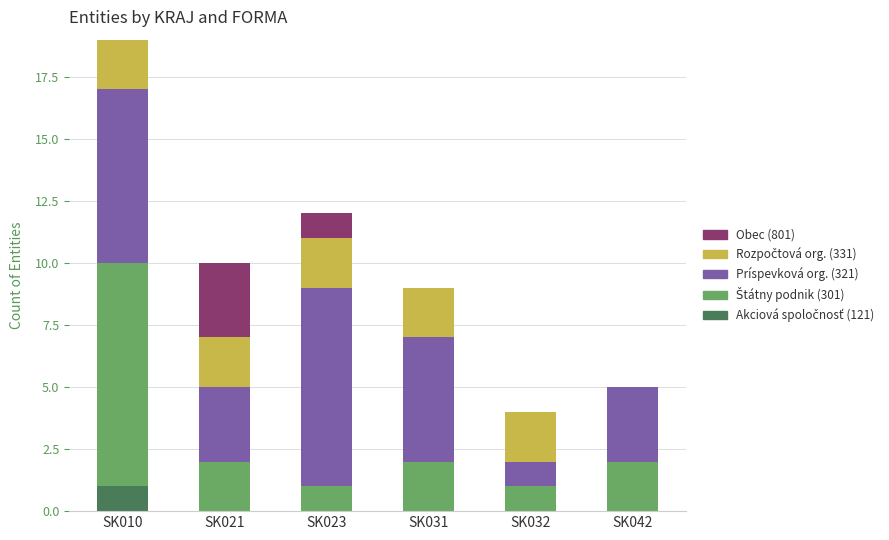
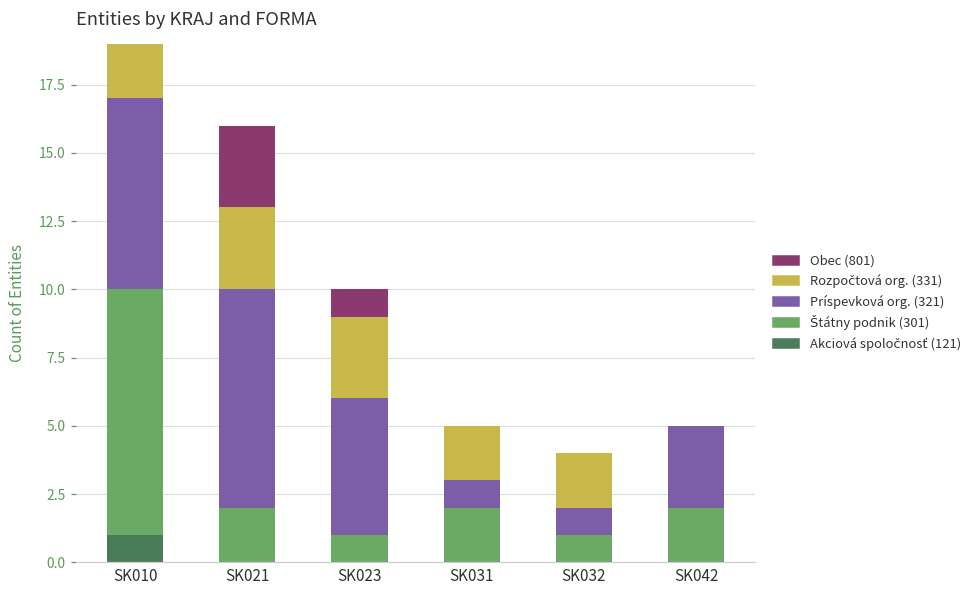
Príspevková org. (321), SK021: 3 -> 8
Rozpočtová org. (331), SK021: 2 -> 3
Príspevková org. (321), SK023: 8 -> 5
Rozpočtová org. (331), SK023: 2 -> 3
Príspevková org. (321), SK031: 5 -> 1
